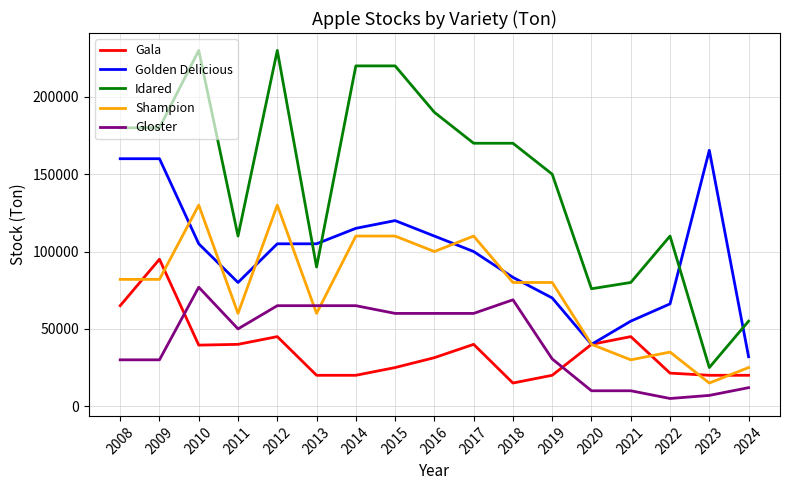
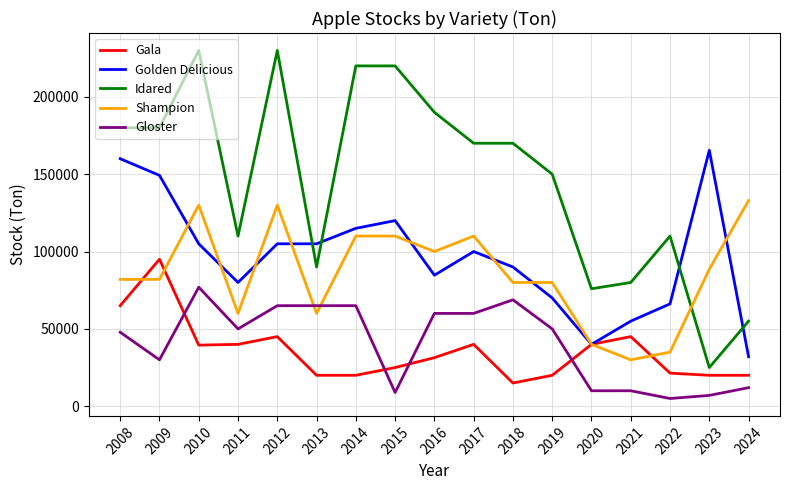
Gloster, 2008: 30000 -> 48000
Golden Delicious, 2009: 160000 -> 149000
Gloster, 2015: 60000 -> 9000
Golden Delicious, 2016: 110000 -> 85000
Golden Delicious, 2018: 83000 -> 90000
Gloster, 2019: 31000 -> 50000
Shampion, 2023: 15000 -> 89000
Shampion, 2024: 25000 -> 133000
